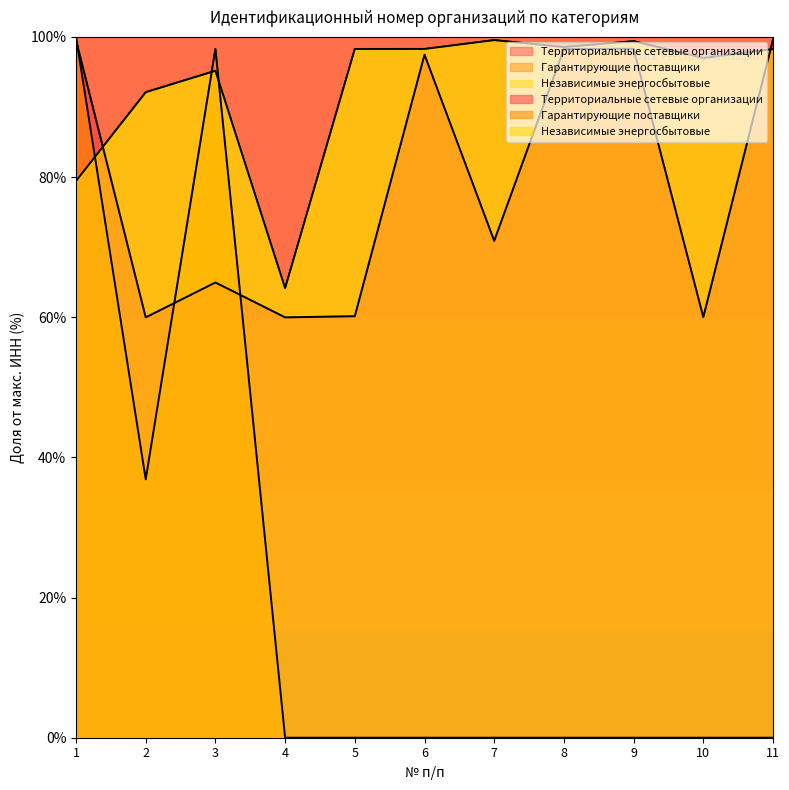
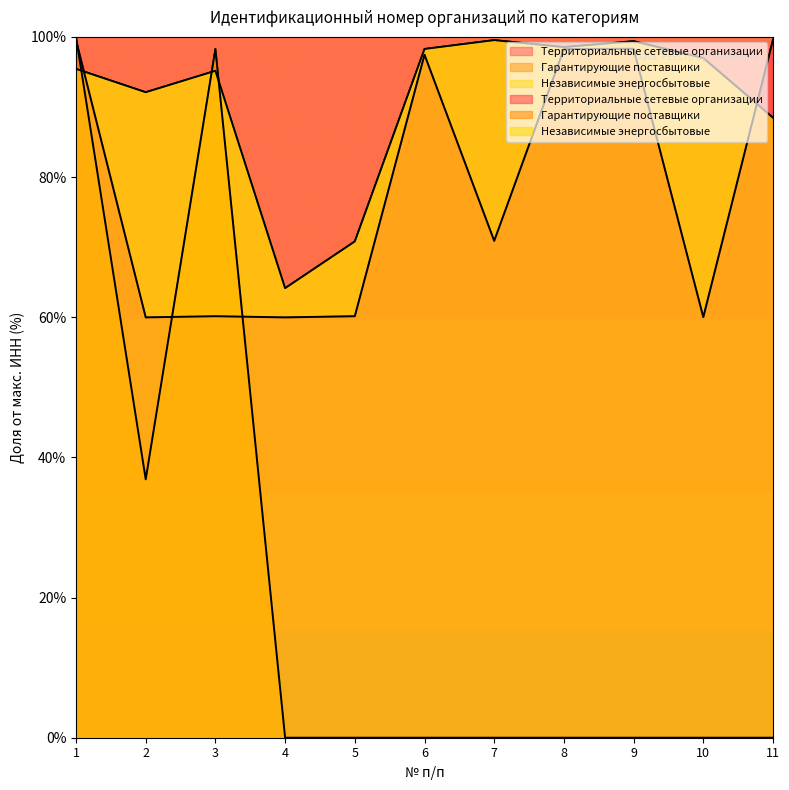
Независимые энергосбытовые, 1: 79% -> 95%
Территориальные сетевые организации, 3: 65% -> 60%
Независимые энергосбытовые, 5: 98% -> 71%
Независимые энергосбытовые, 11: 98% -> 88%
